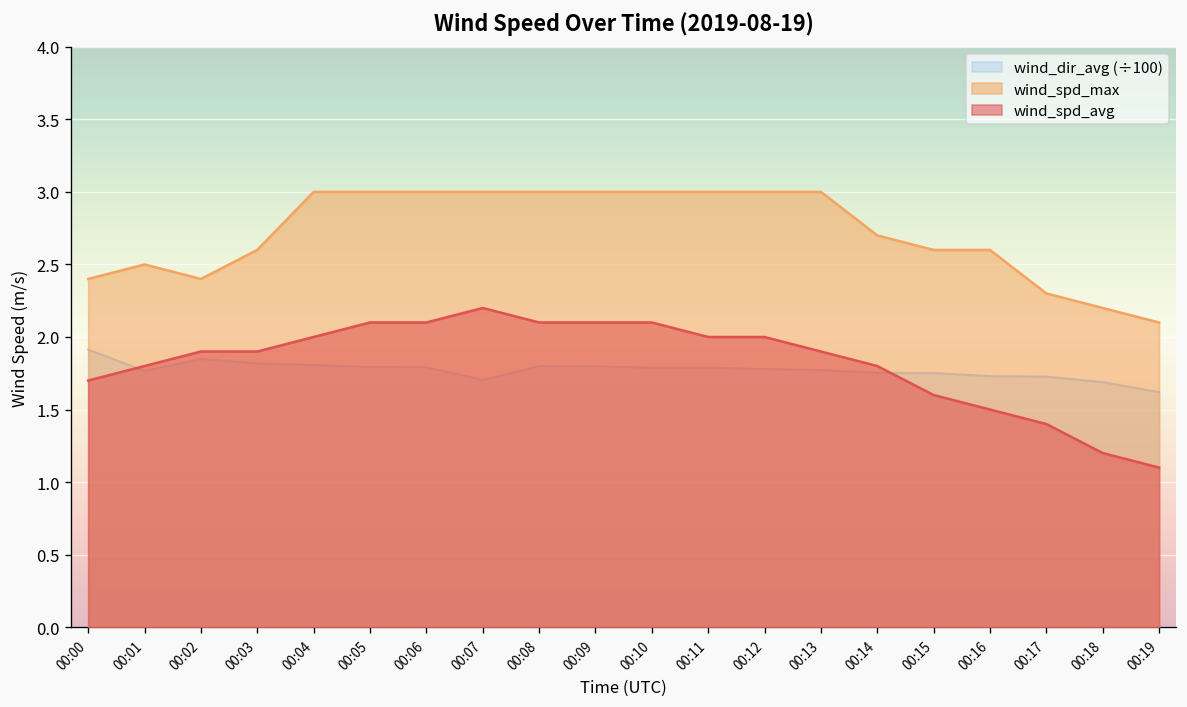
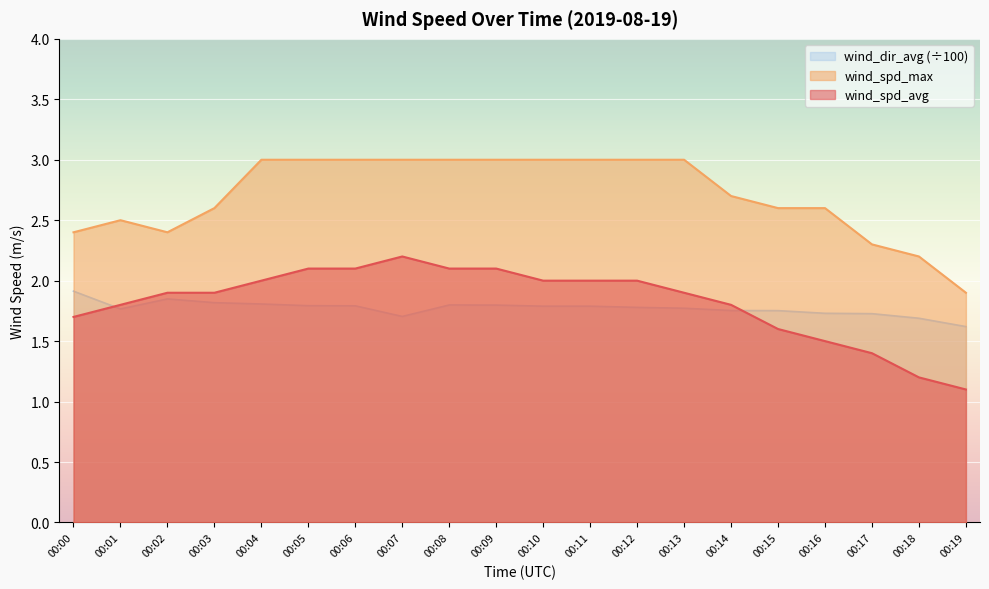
wind_spd_avg, 00:10: 2.1 -> 2.0
wind_spd_max, 00:19: 2.1 -> 1.9
